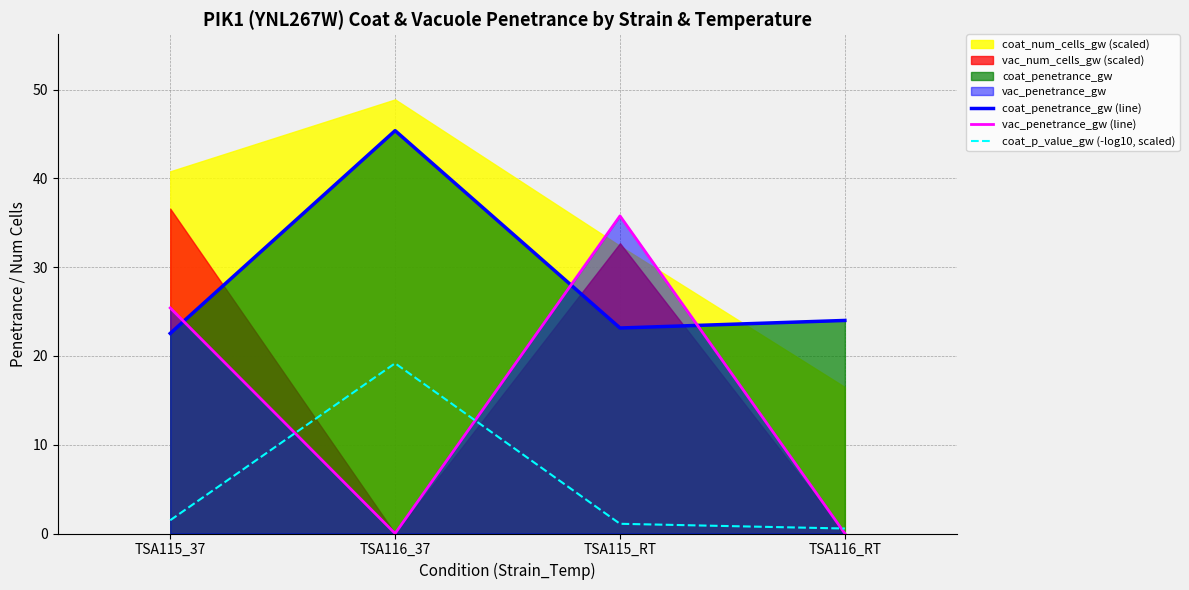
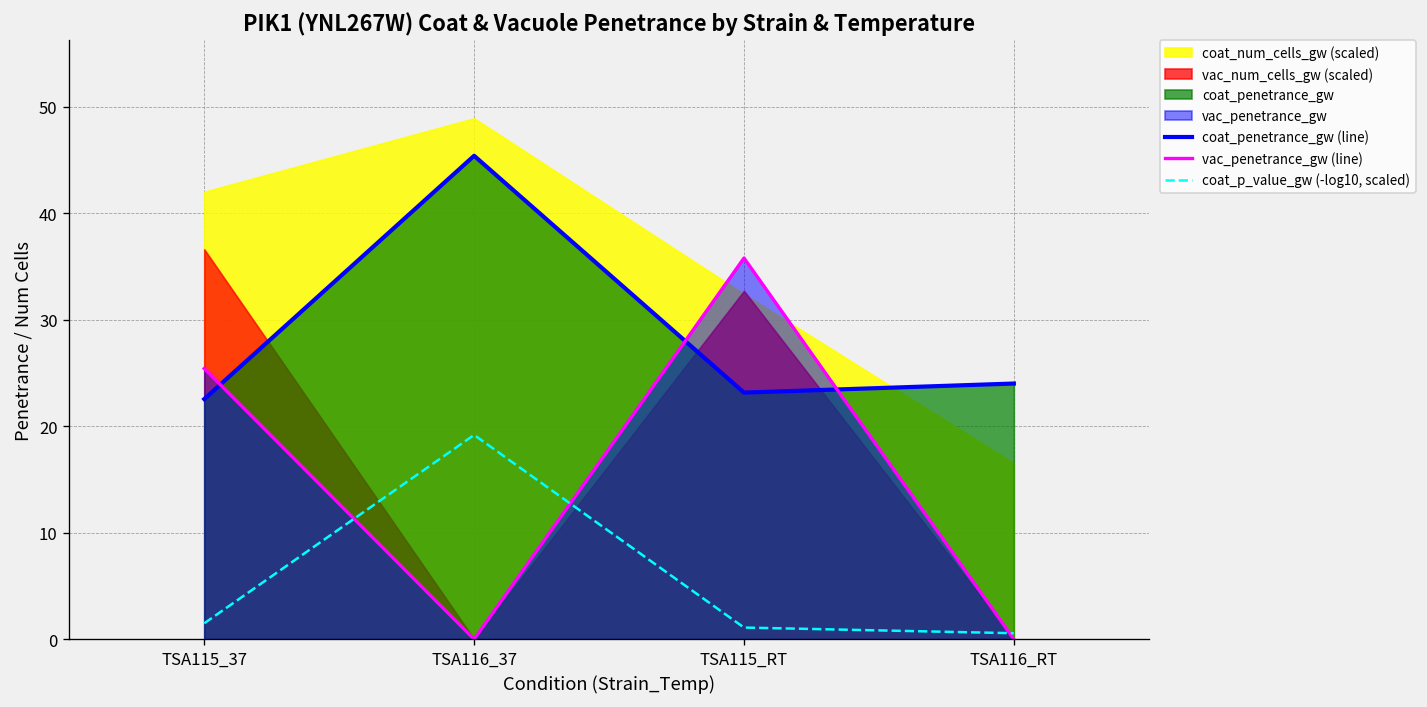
coat_num_cells_gw (scaled), TSA115_37: 41 -> 42
